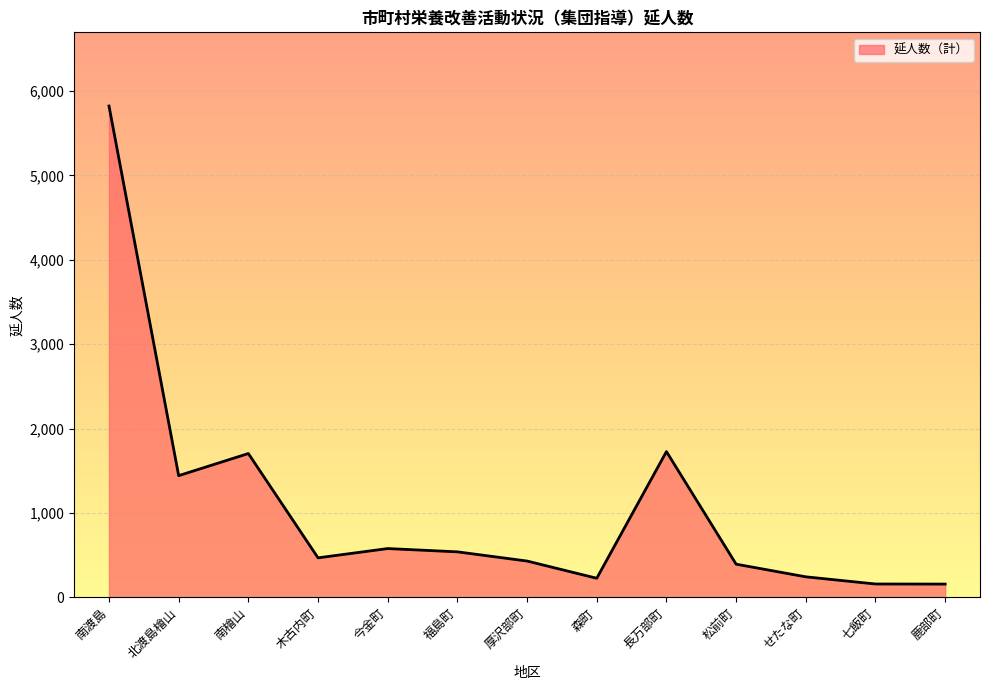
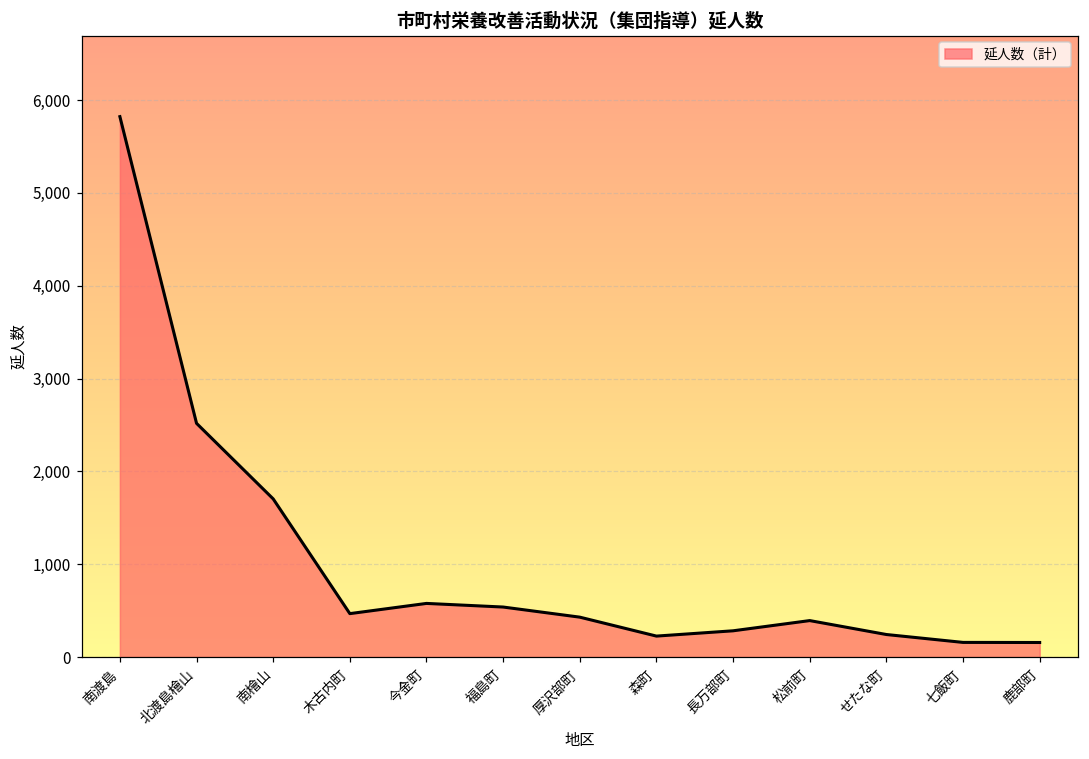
北渡島檜山: 1,400 -> 2,500
長万部町: 1,700 -> 300
